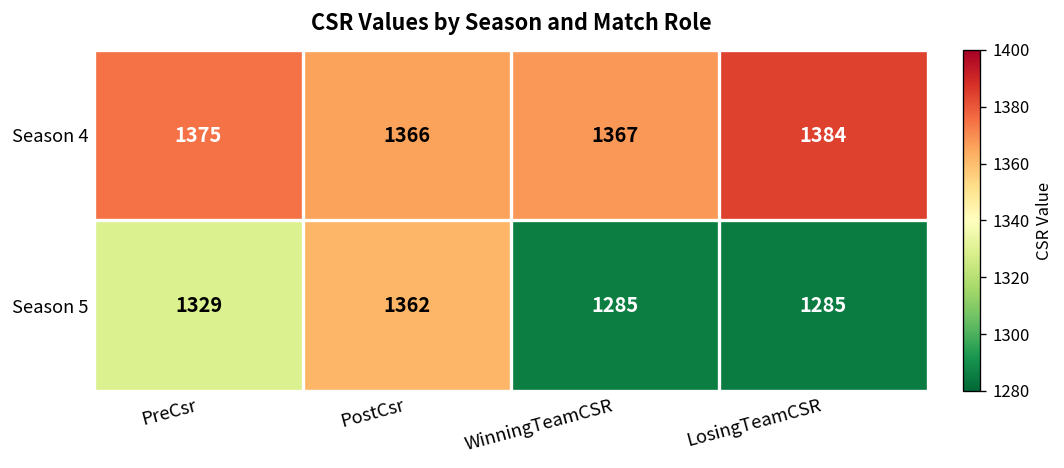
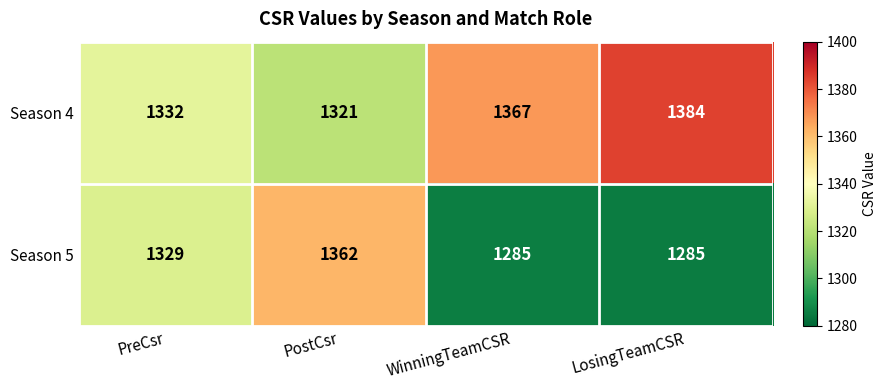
Season 4, PreCsr: 1375 -> 1332
Season 4, PostCsr: 1366 -> 1321
